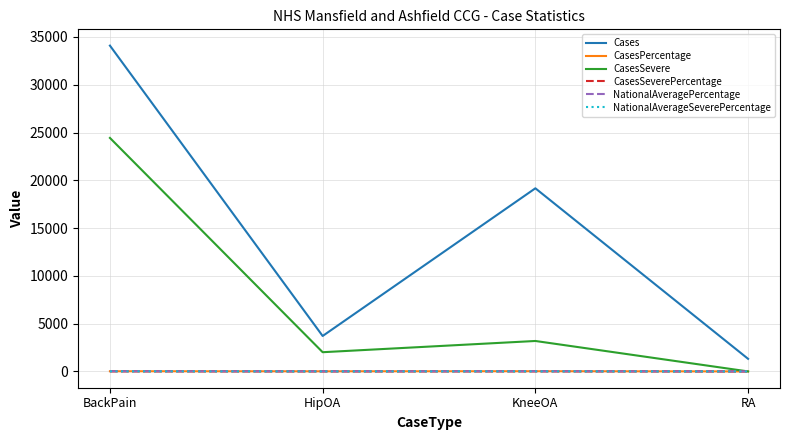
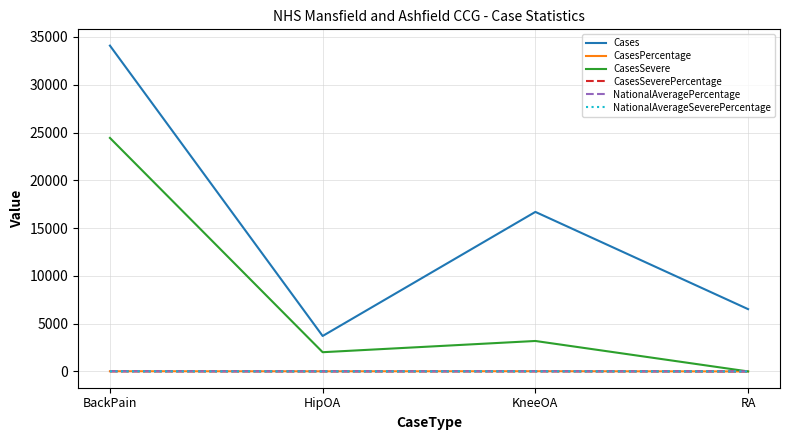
Cases, KneeOA: 19000 -> 17000
Cases, RA: 1000 -> 7000
